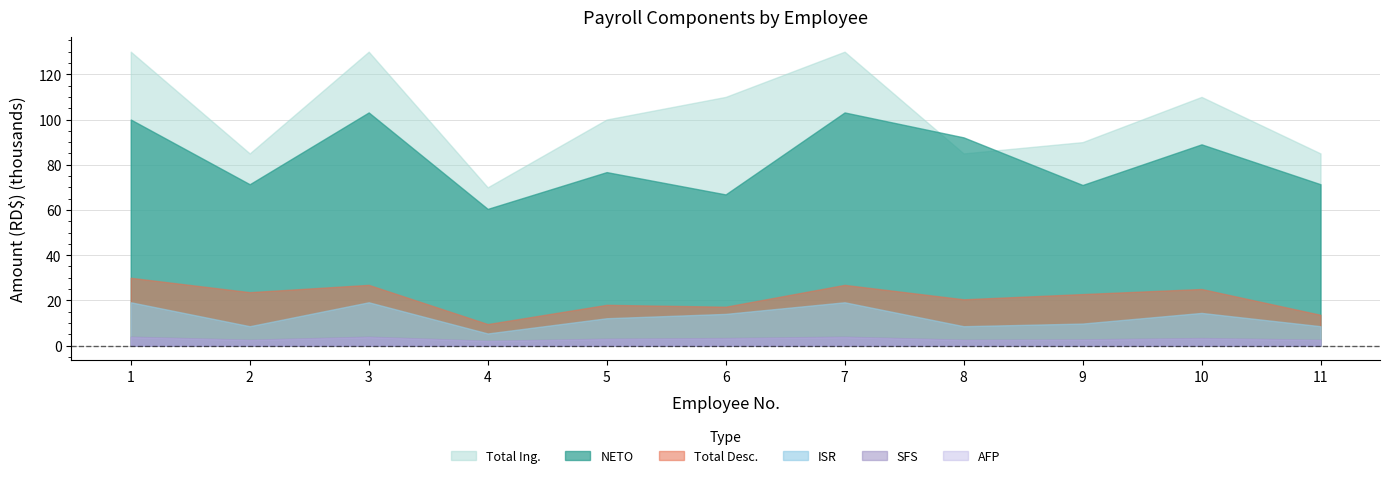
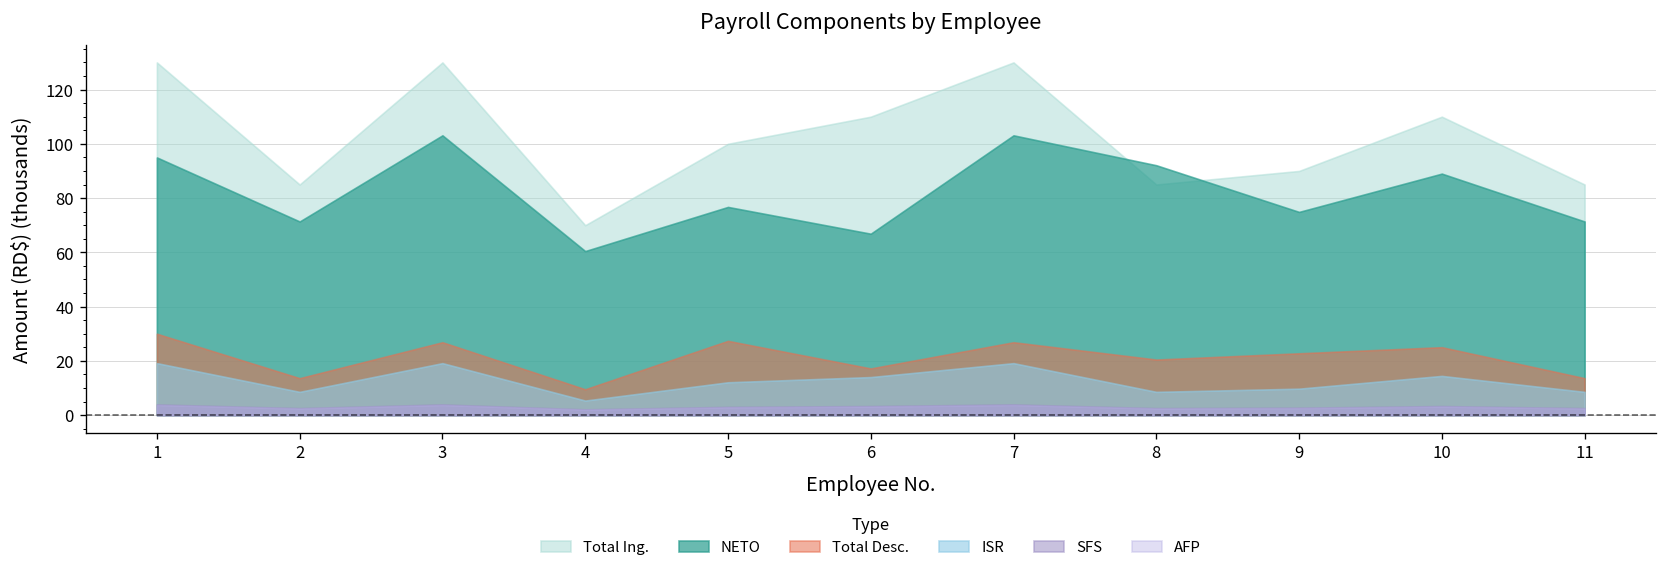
NETO, 1: 100 -> 95
Total Desc., 2: 24 -> 14
Total Desc., 5: 18 -> 27
NETO, 9: 71 -> 75
